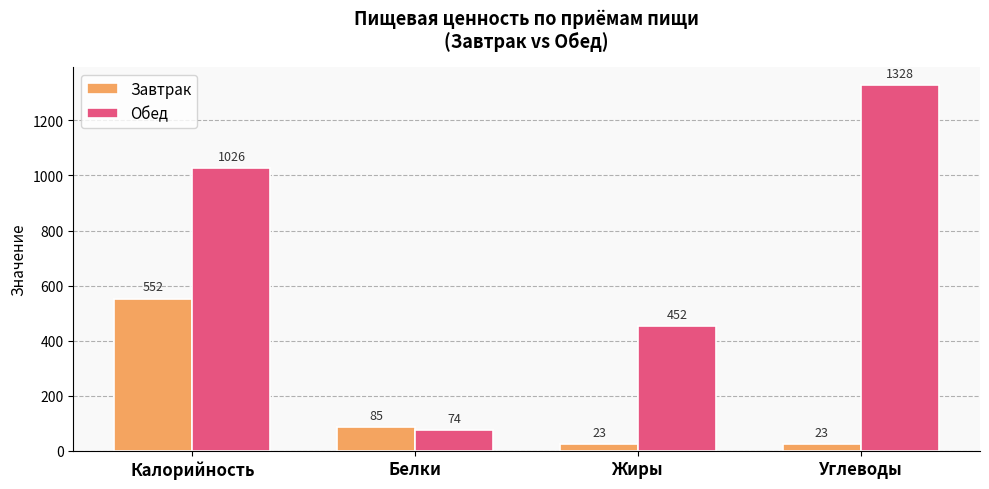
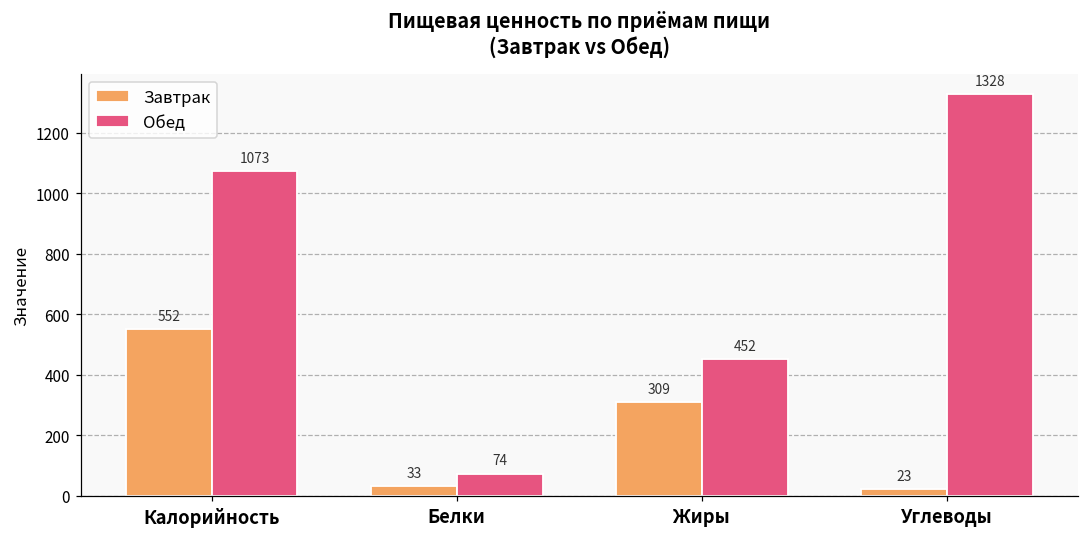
Обед, Калорийность: 1026 -> 1073
Завтрак, Белки: 85 -> 33
Завтрак, Жиры: 23 -> 309
